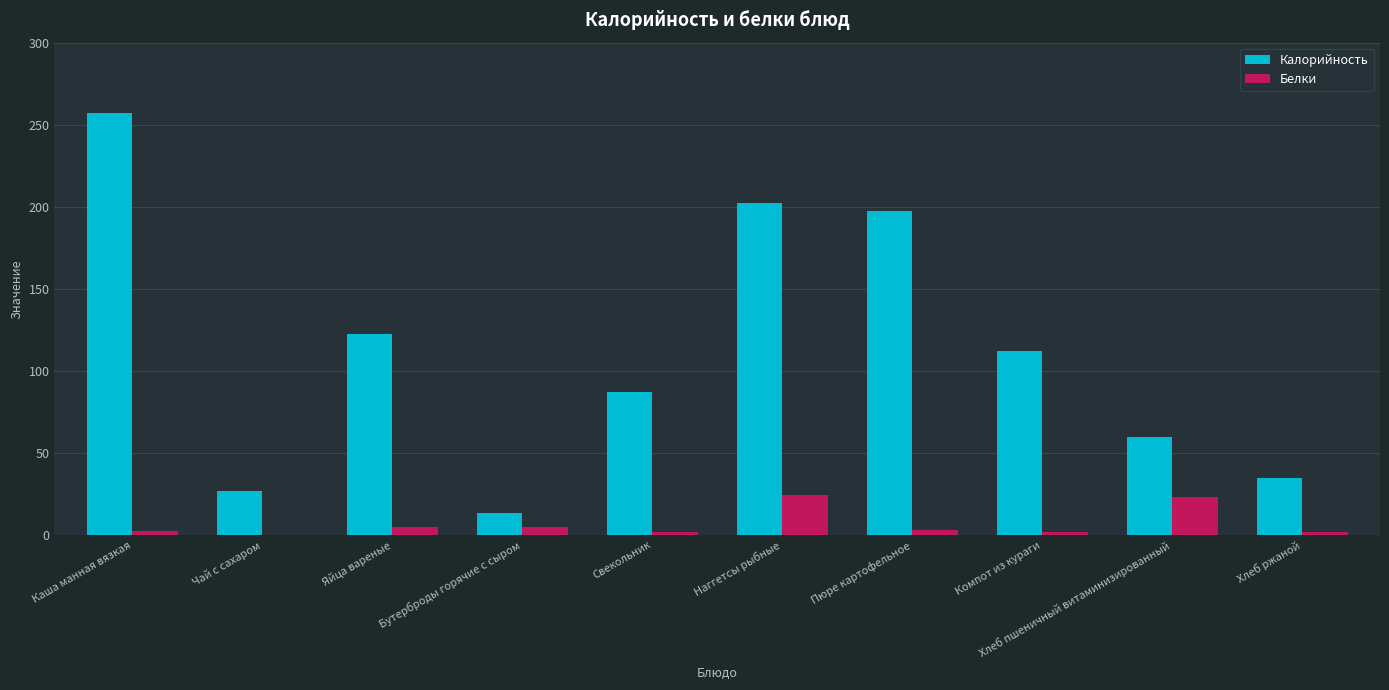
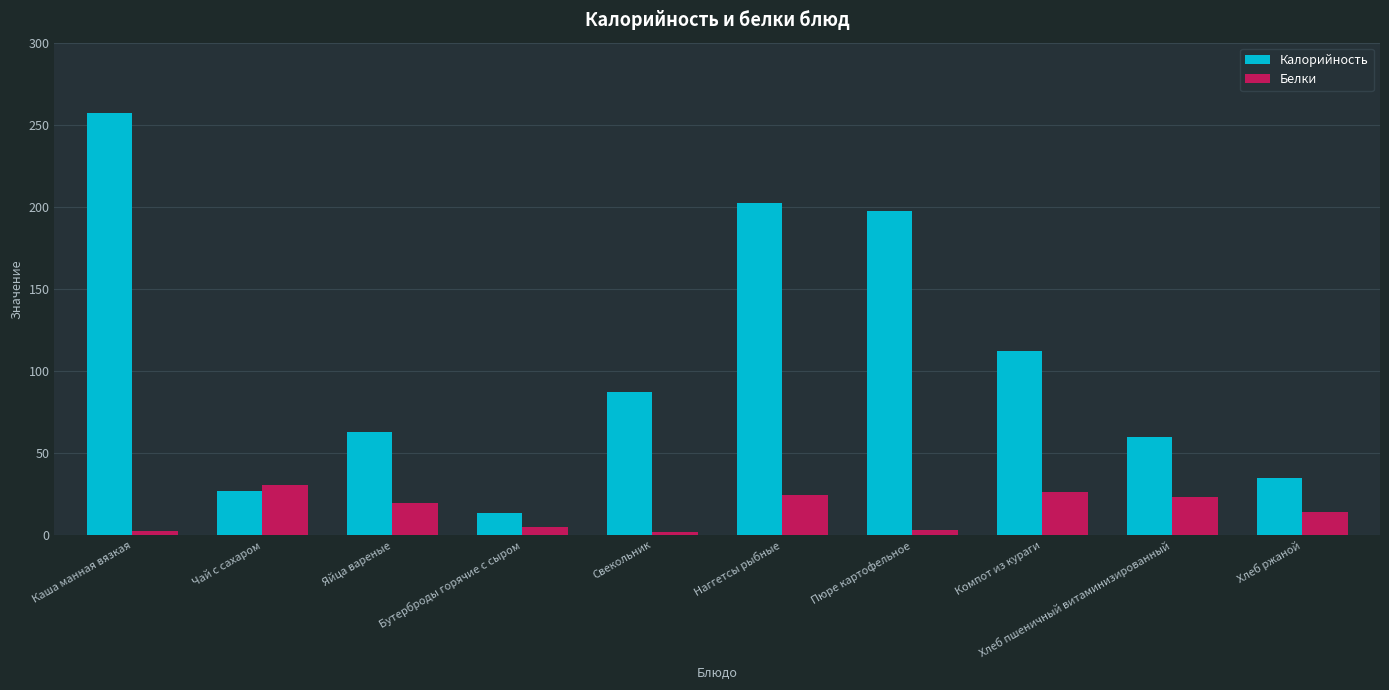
Белки, Чай с сахаром: 0 -> 30
Калорийность, Яйца вареные: 123 -> 63
Белки, Яйца вареные: 5 -> 20
Белки, Компот из кураги: 2 -> 26
Белки, Хлеб ржаной: 2 -> 14
